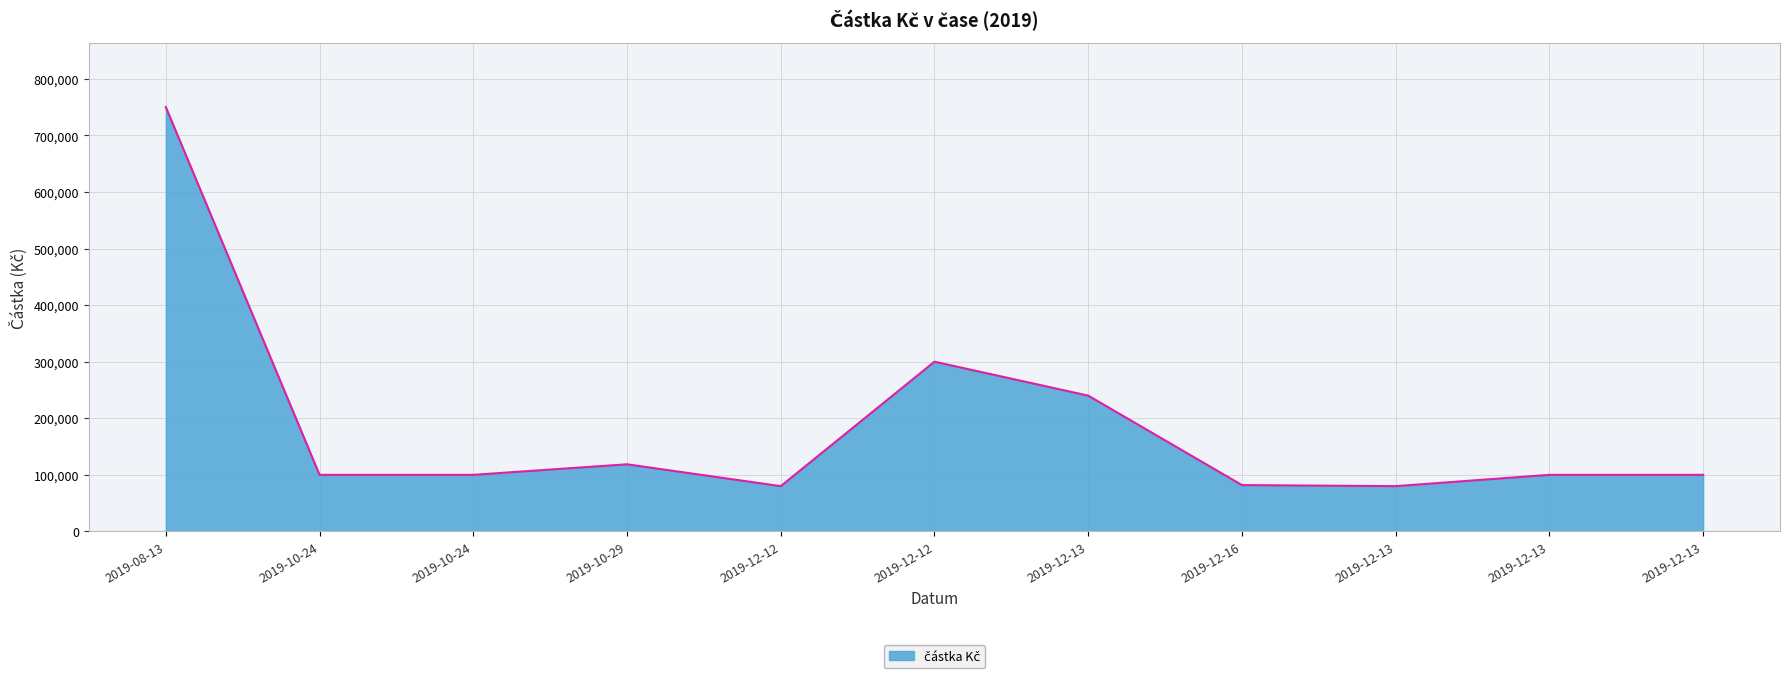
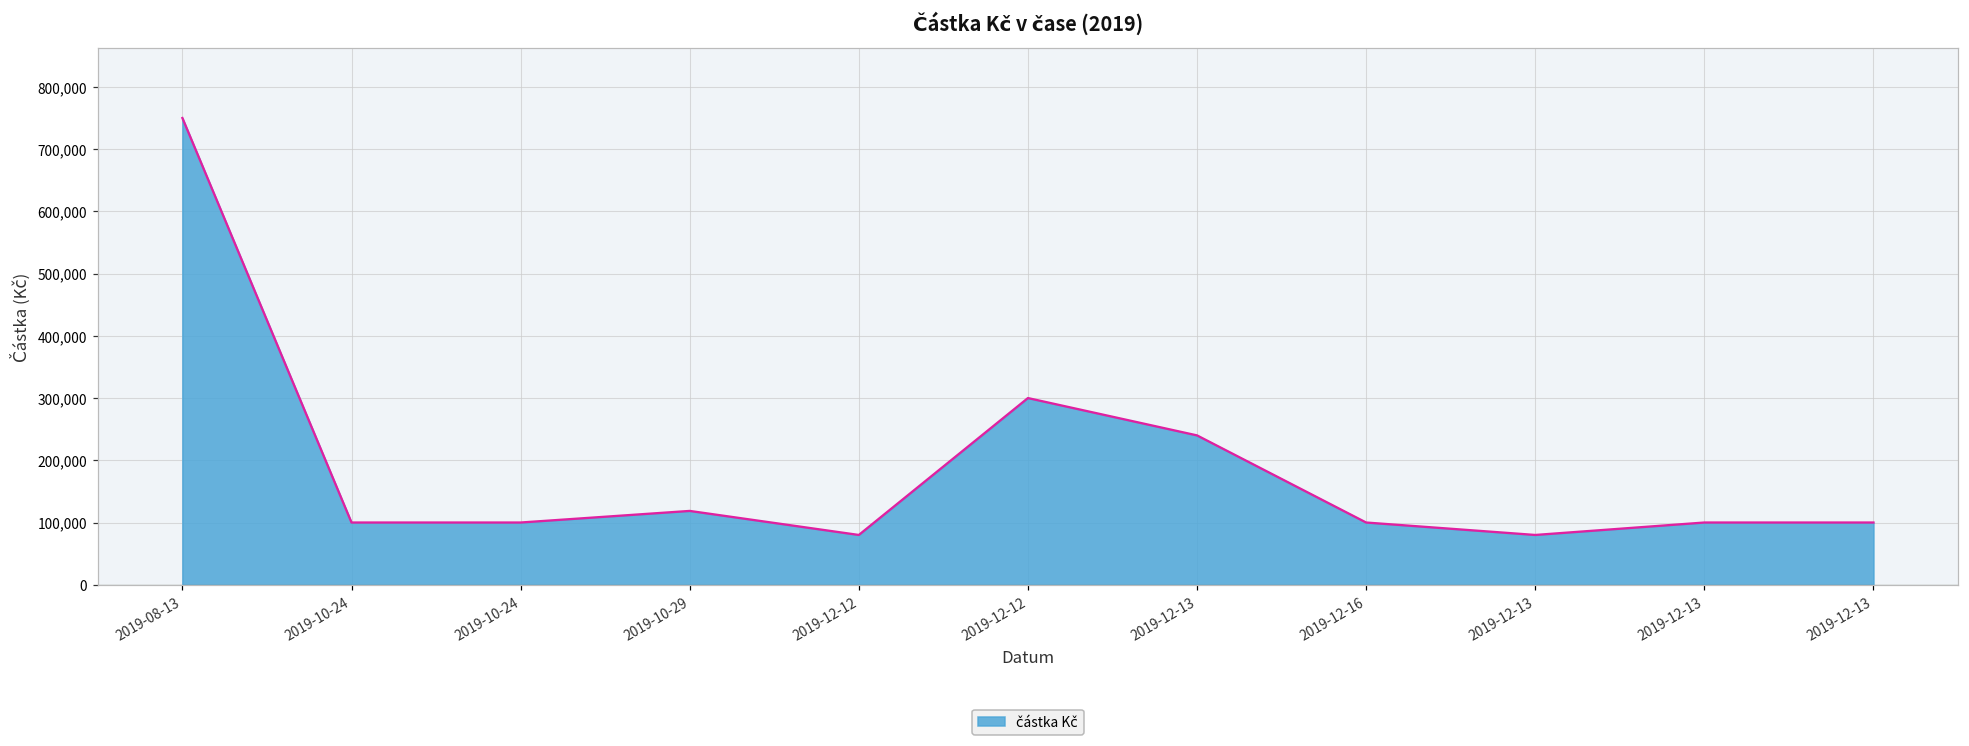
2019-12-16: 80,000 -> 100,000
